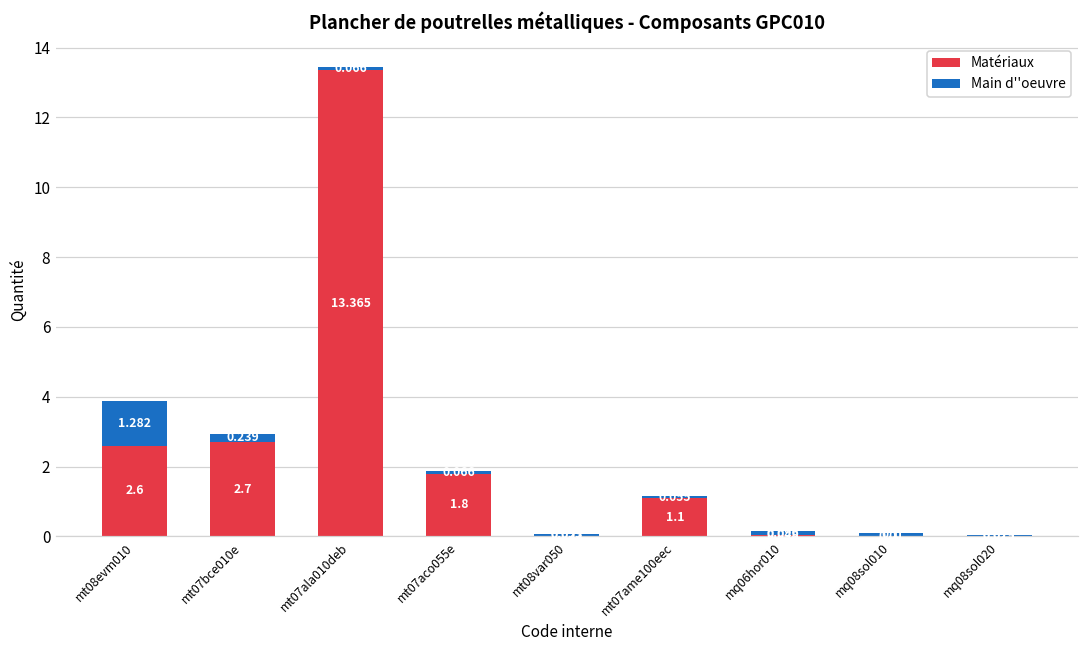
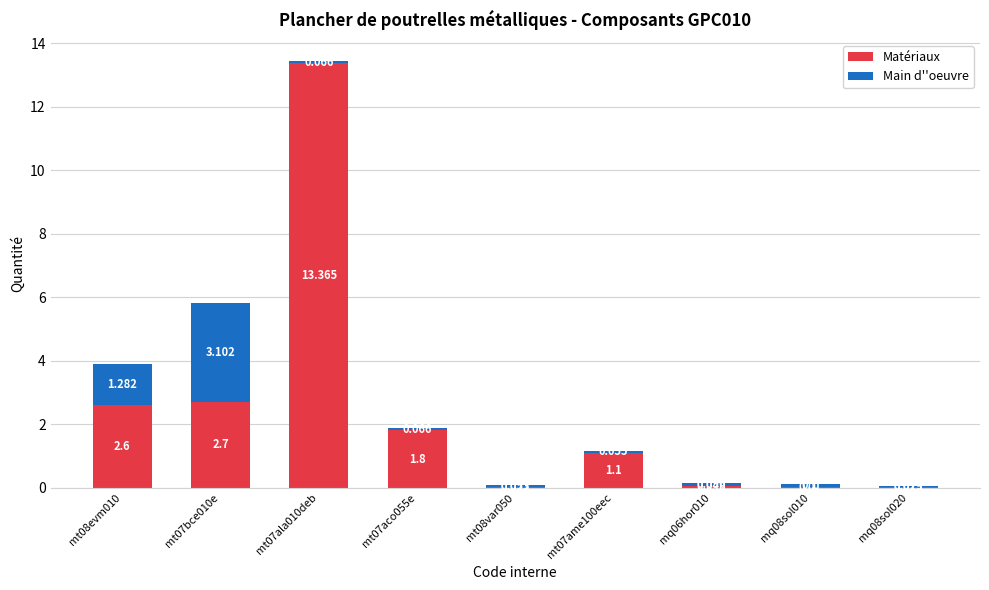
Main d''oeuvre, mt07bce010e: 0.239 -> 3.102
